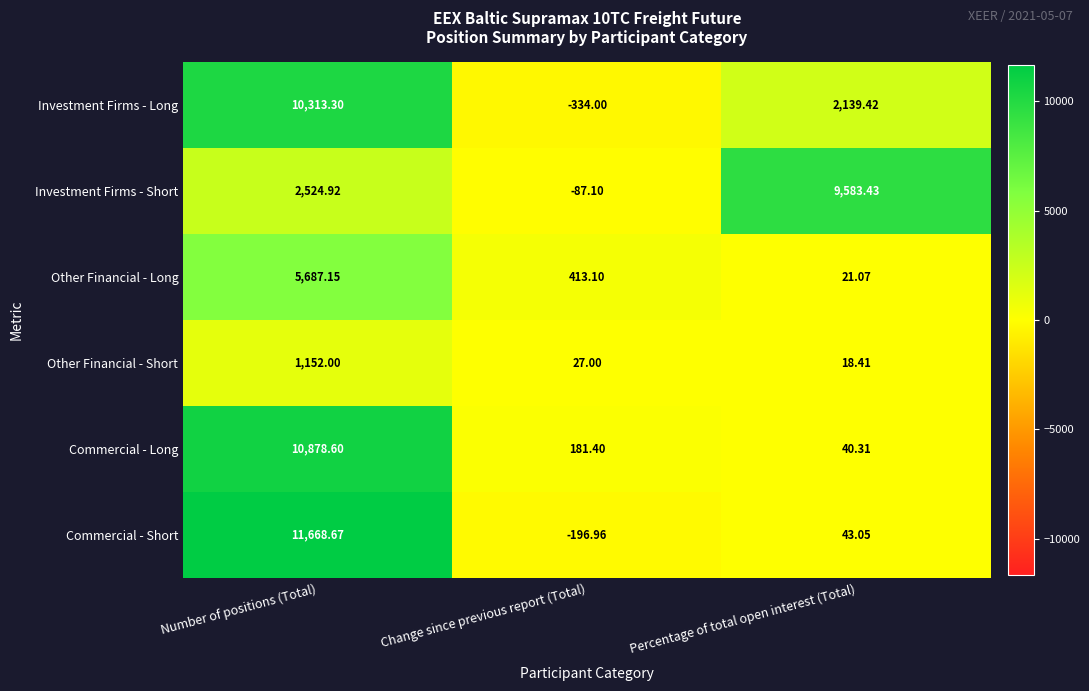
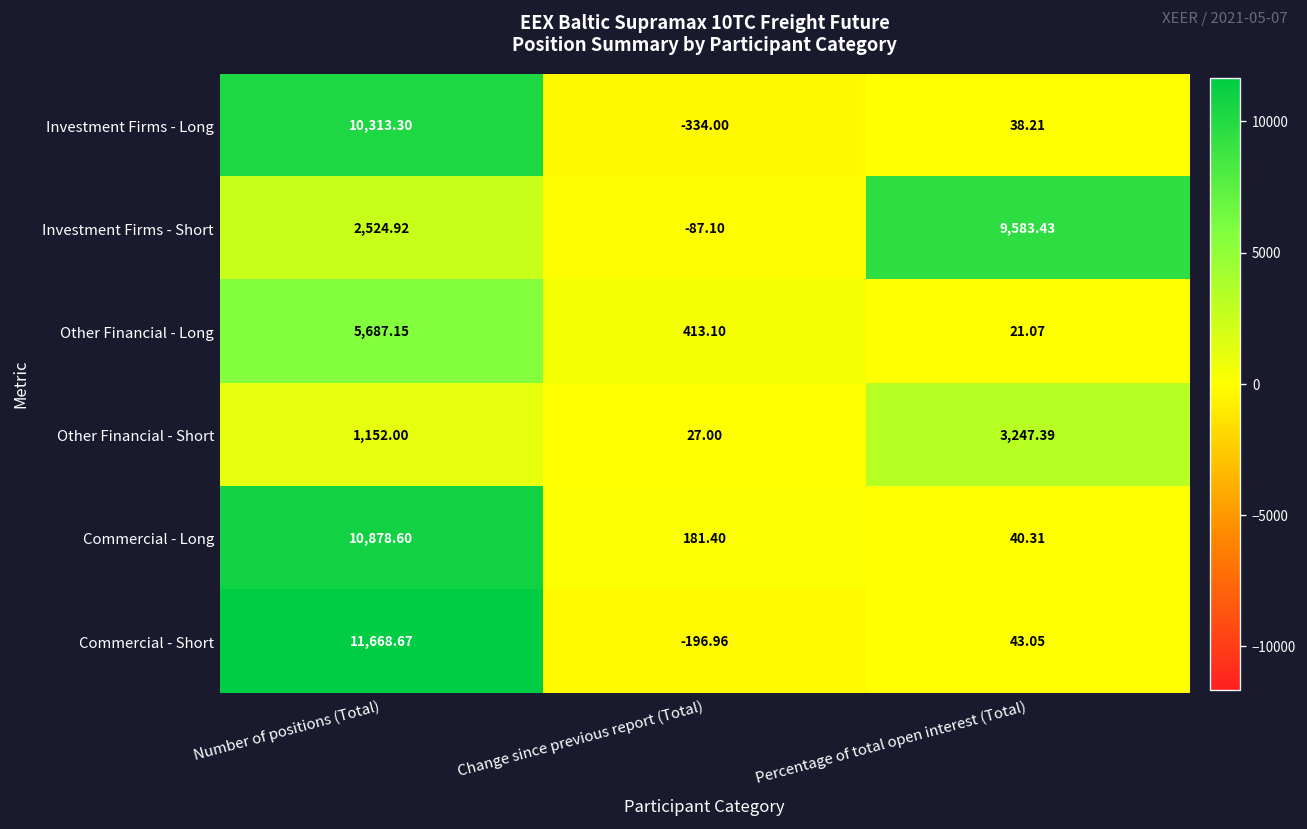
Investment Firms - Long, Percentage of total open interest (Total): 2,139.42 -> 38.21
Other Financial - Short, Percentage of total open interest (Total): 18.41 -> 3,247.39
